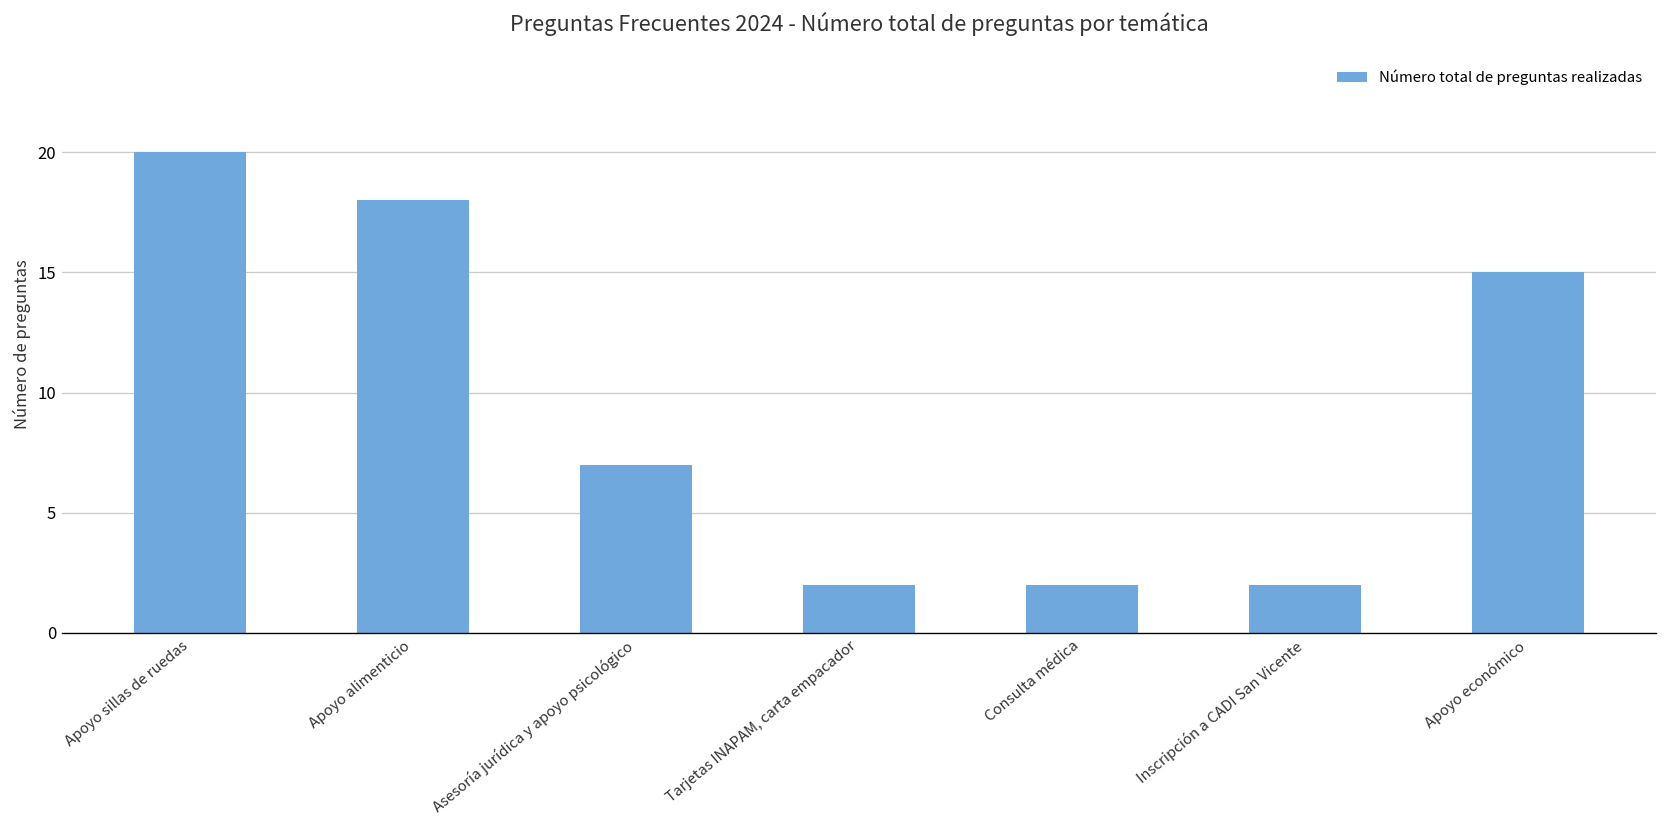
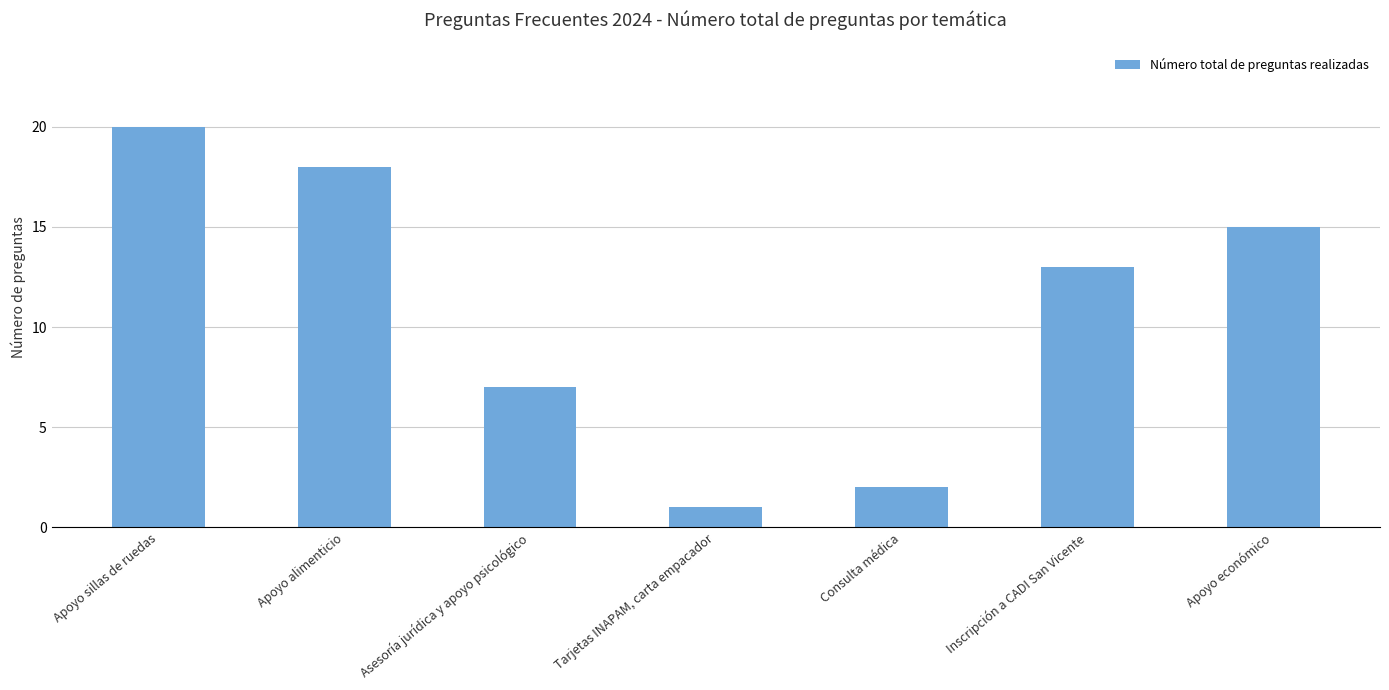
Tarjetas INAPAM, carta empacador: 2 -> 1
Inscripción a CADI San Vicente: 2 -> 13
